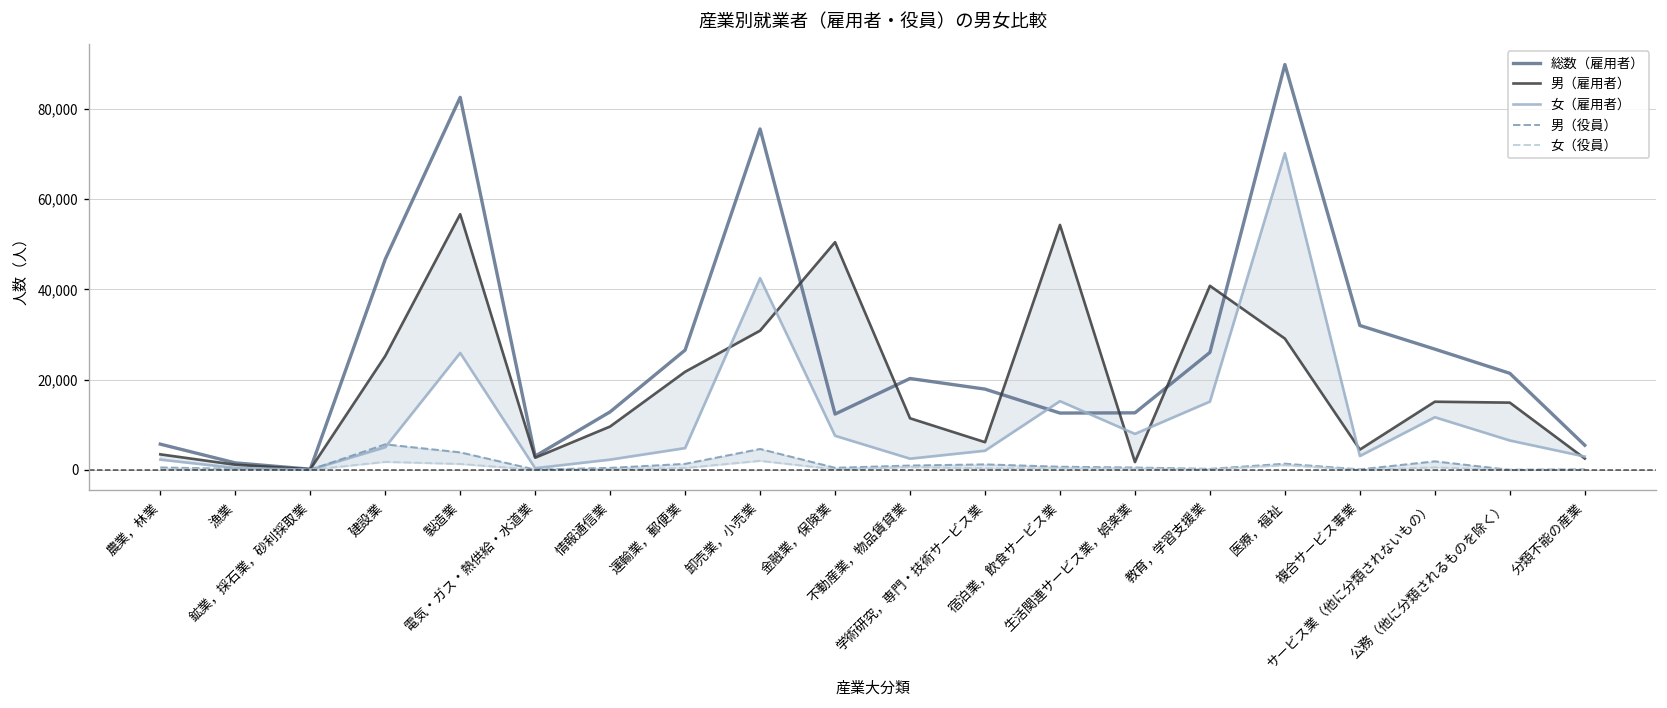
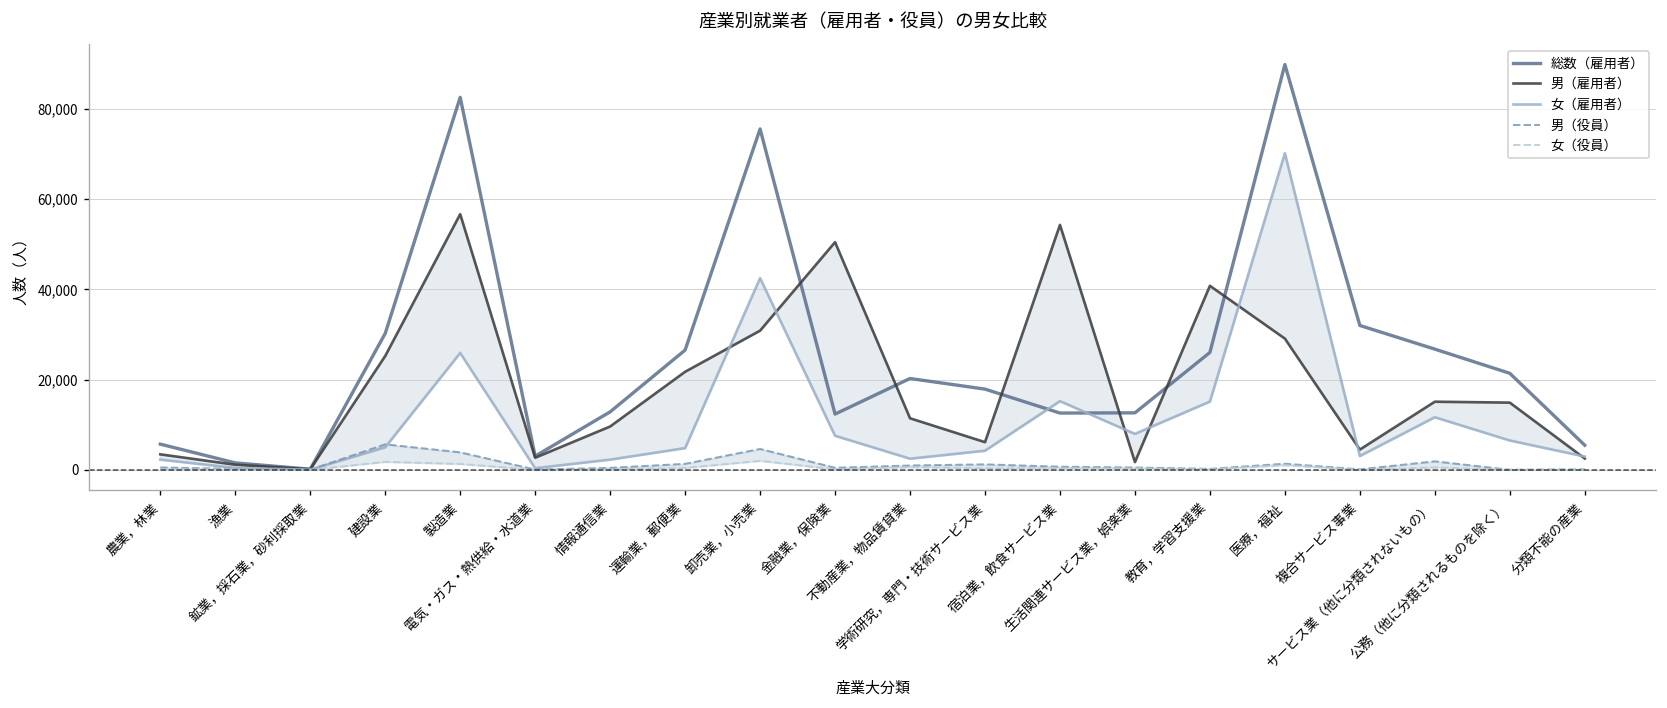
総数（雇用者）, 建設業: 47,000 -> 30,000
